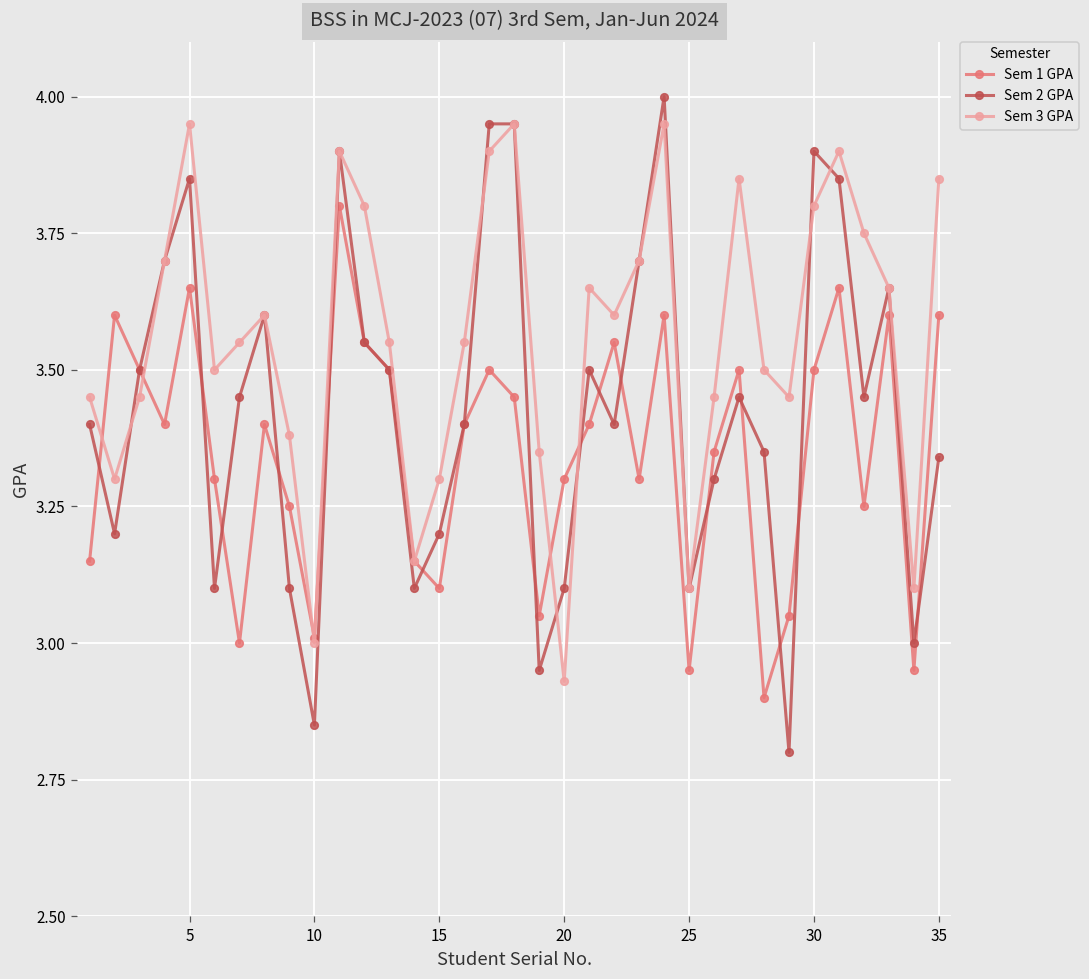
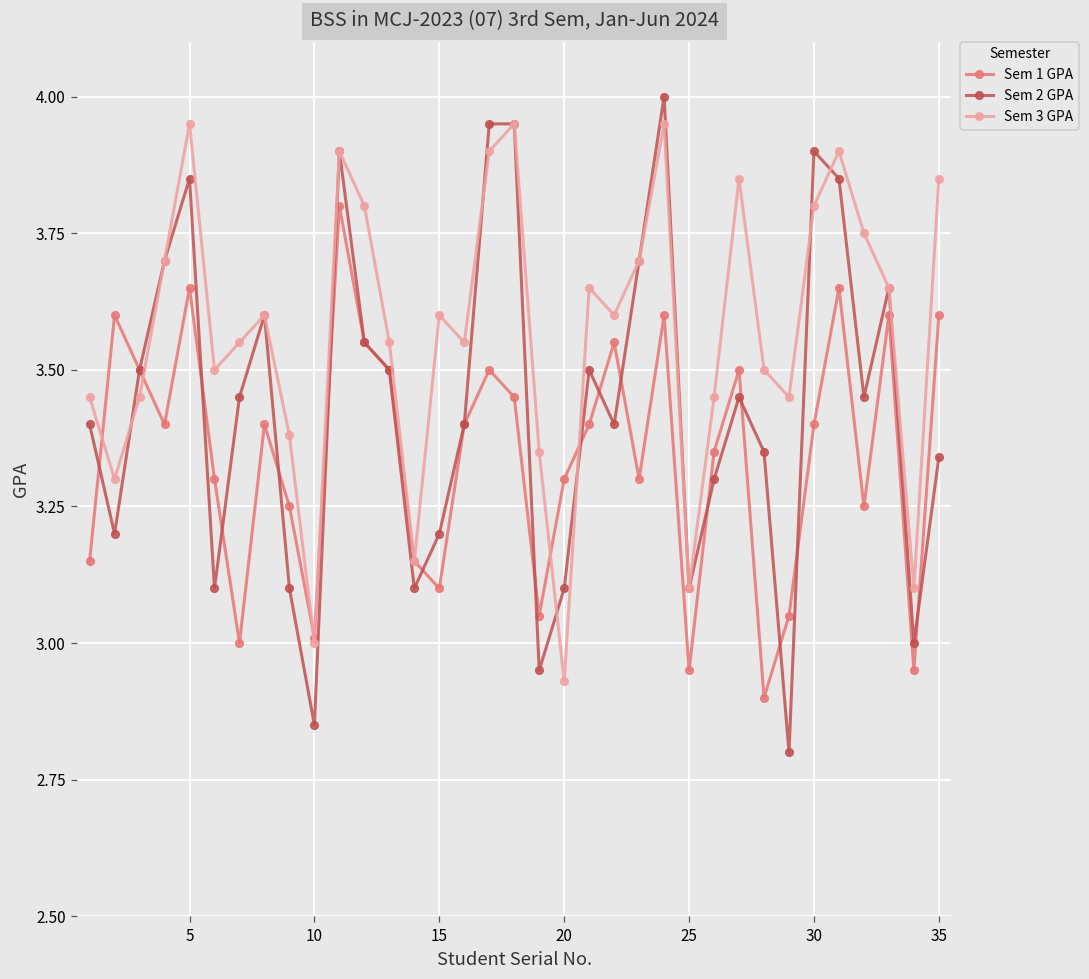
Sem 3 GPA, 15: 3.3 -> 3.6
Sem 1 GPA, 30: 3.5 -> 3.4
